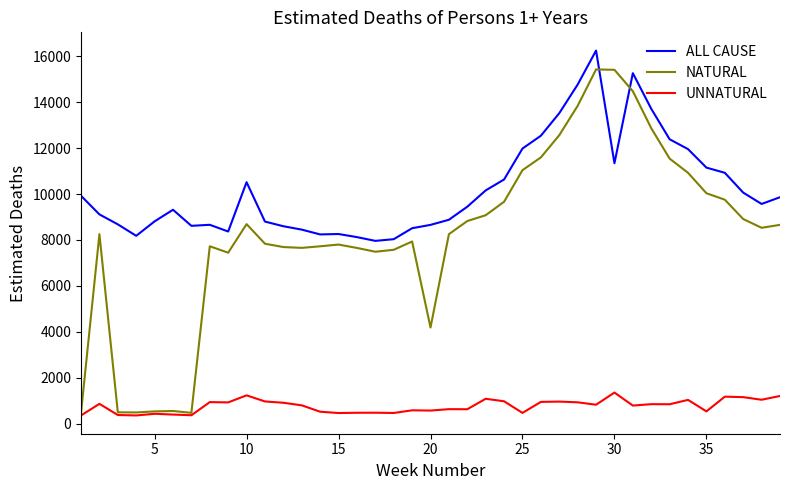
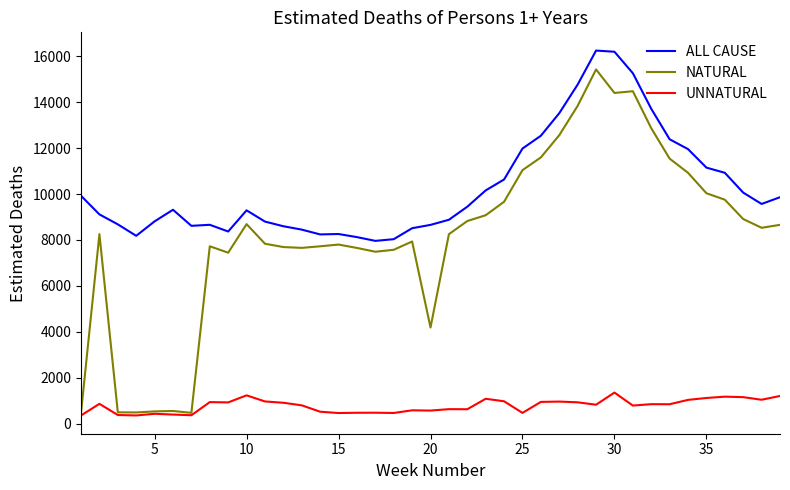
ALL CAUSE, 10: 10500 -> 9300
ALL CAUSE, 30: 11300 -> 16200
NATURAL, 30: 15400 -> 14400
UNNATURAL, 35: 500 -> 1100
